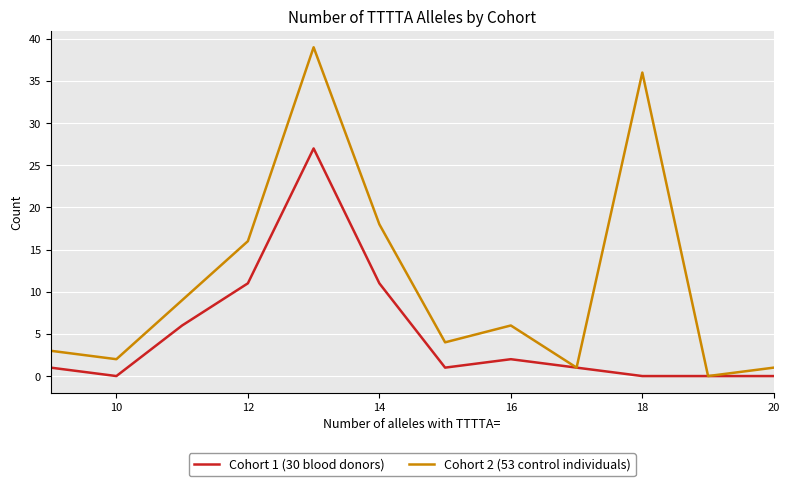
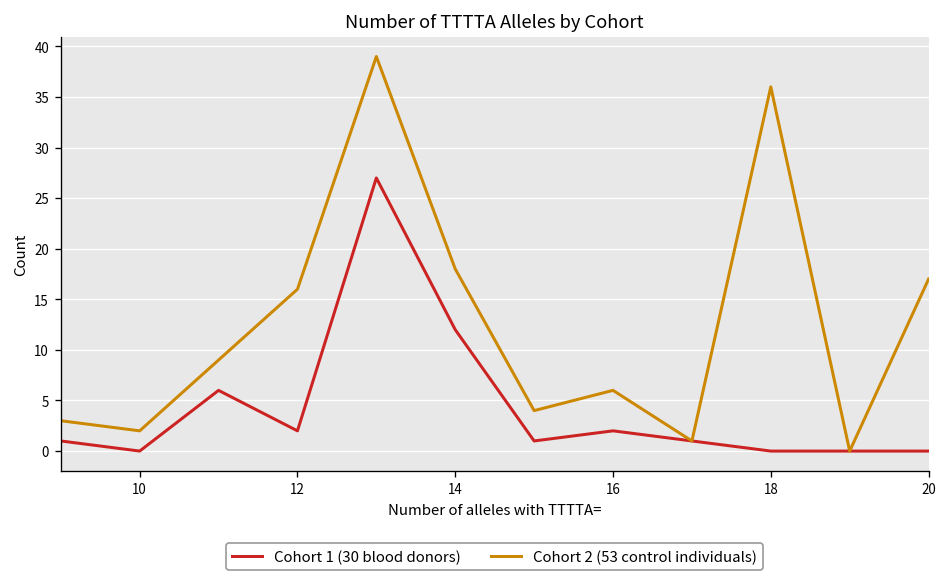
Cohort 1 (30 blood donors), 12: 11 -> 2
Cohort 1 (30 blood donors), 14: 11 -> 12
Cohort 2 (53 control individuals), 20: 1 -> 17
